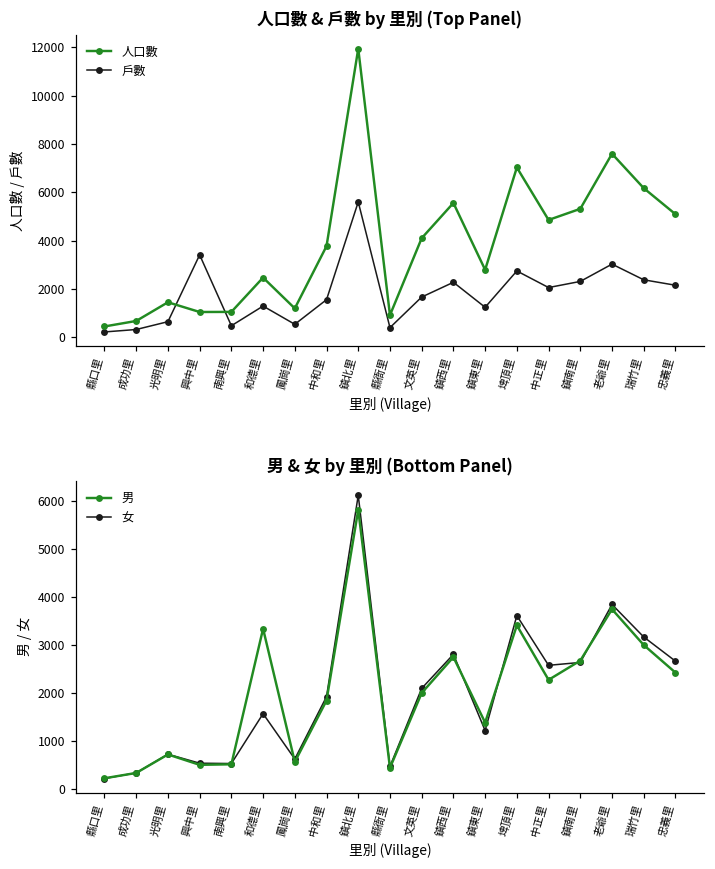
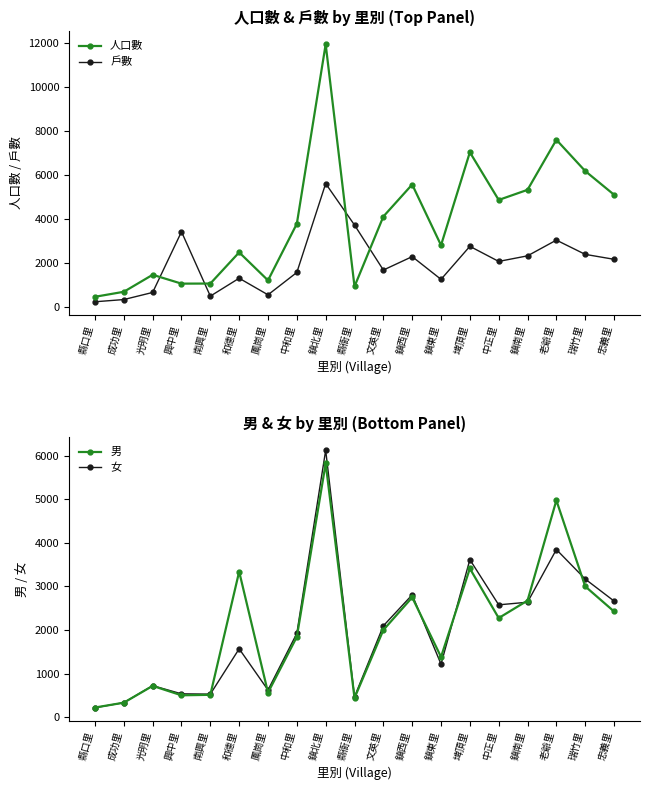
人口數 & 戶數 by 里別 (Top Panel), 戶數, 縣衙里: 400 -> 3700
男 & 女 by 里別 (Bottom Panel), 男, 老爺里: 3700 -> 5000
